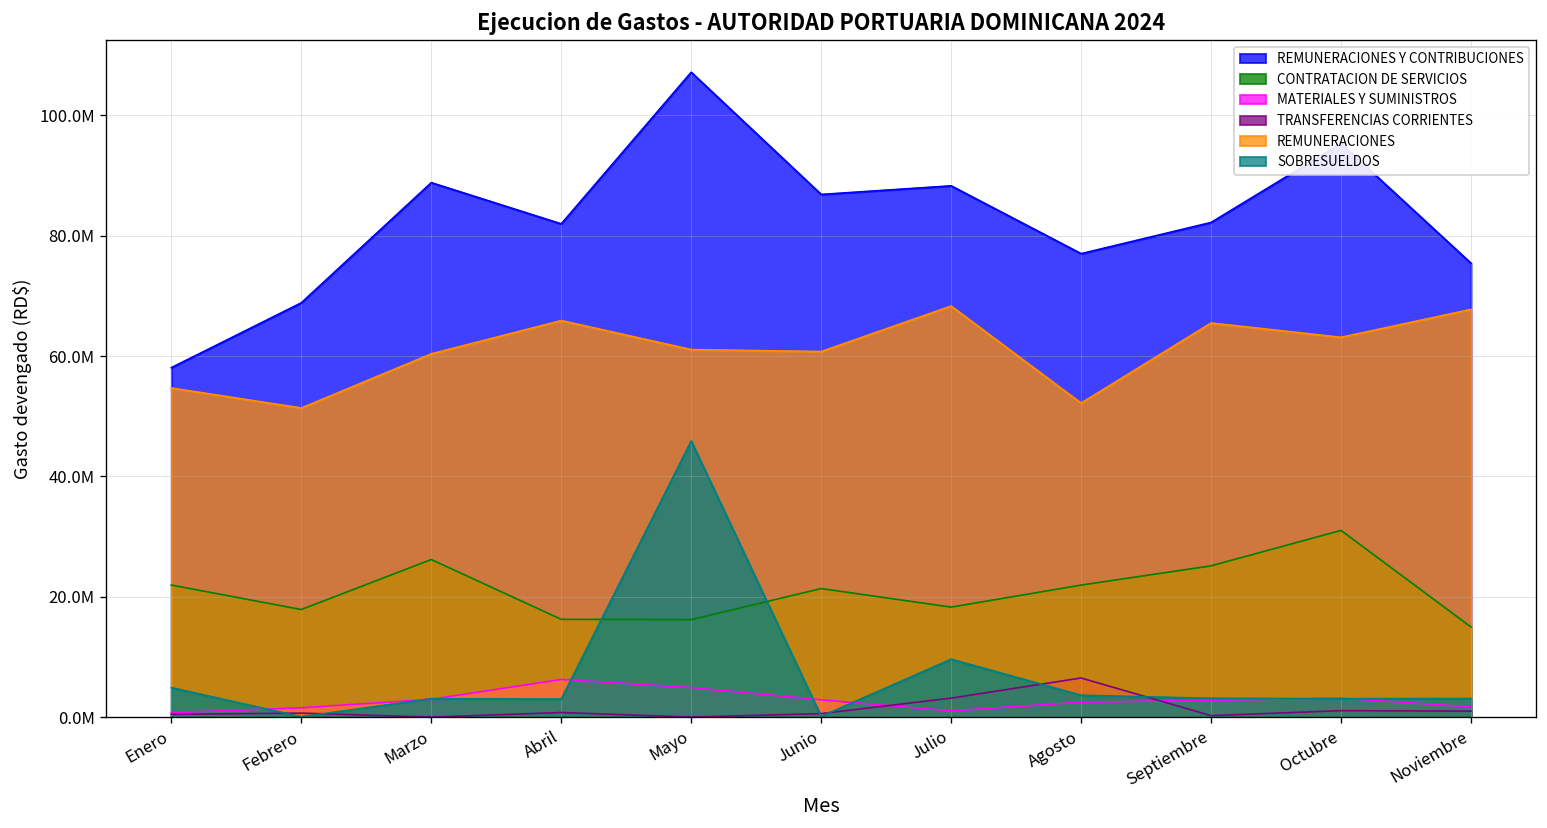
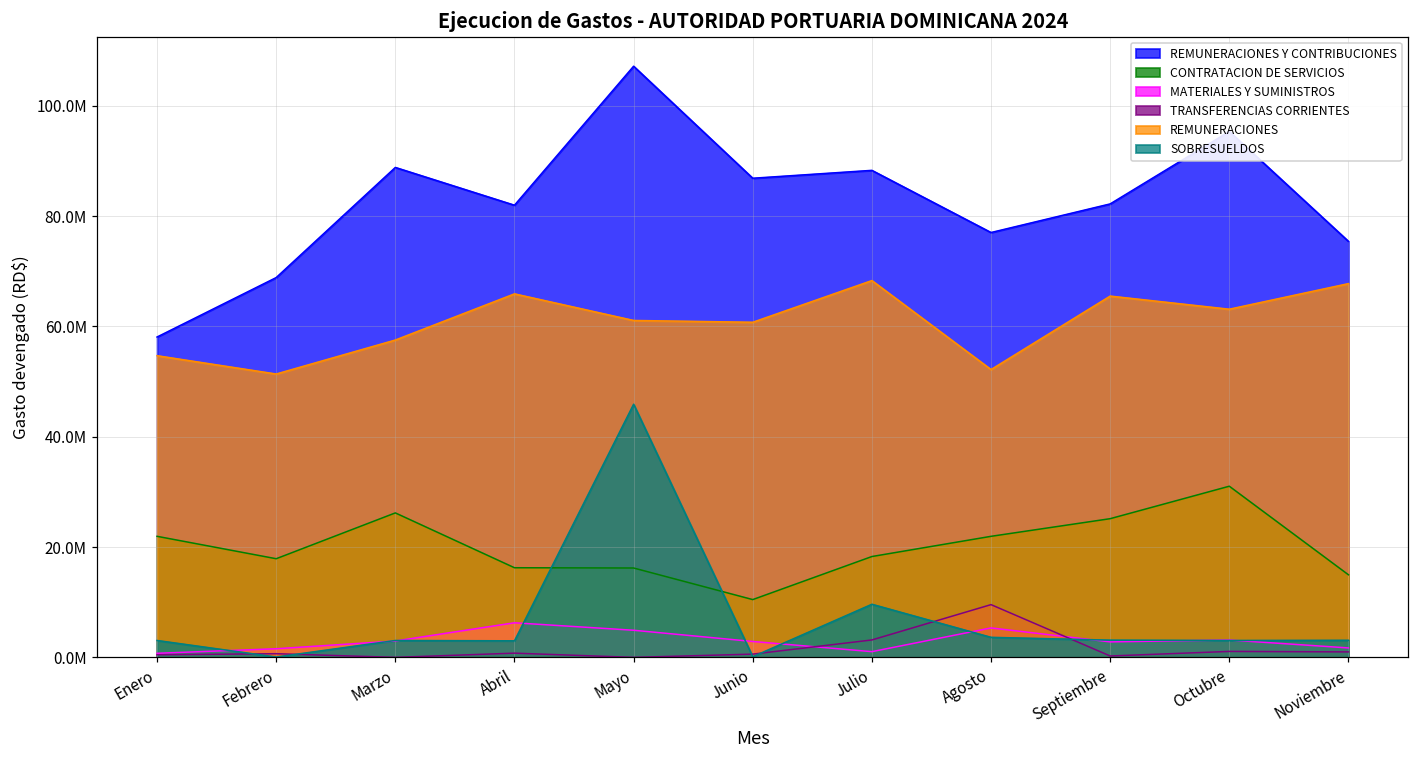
SOBRESUELDOS, Enero: 5000000 -> 3000000
REMUNERACIONES, Marzo: 60000000 -> 58000000
CONTRATACION DE SERVICIOS, Junio: 21000000 -> 10000000
MATERIALES Y SUMINISTROS, Agosto: 2000000 -> 5000000
TRANSFERENCIAS CORRIENTES, Agosto: 7000000 -> 10000000
